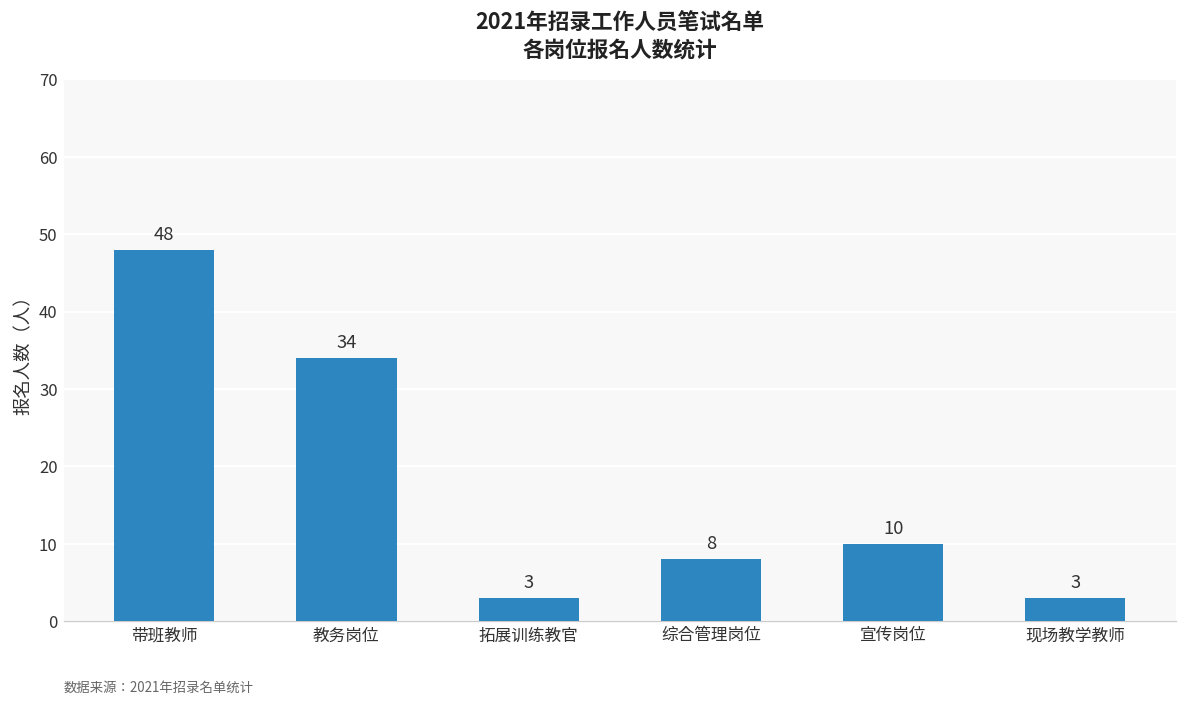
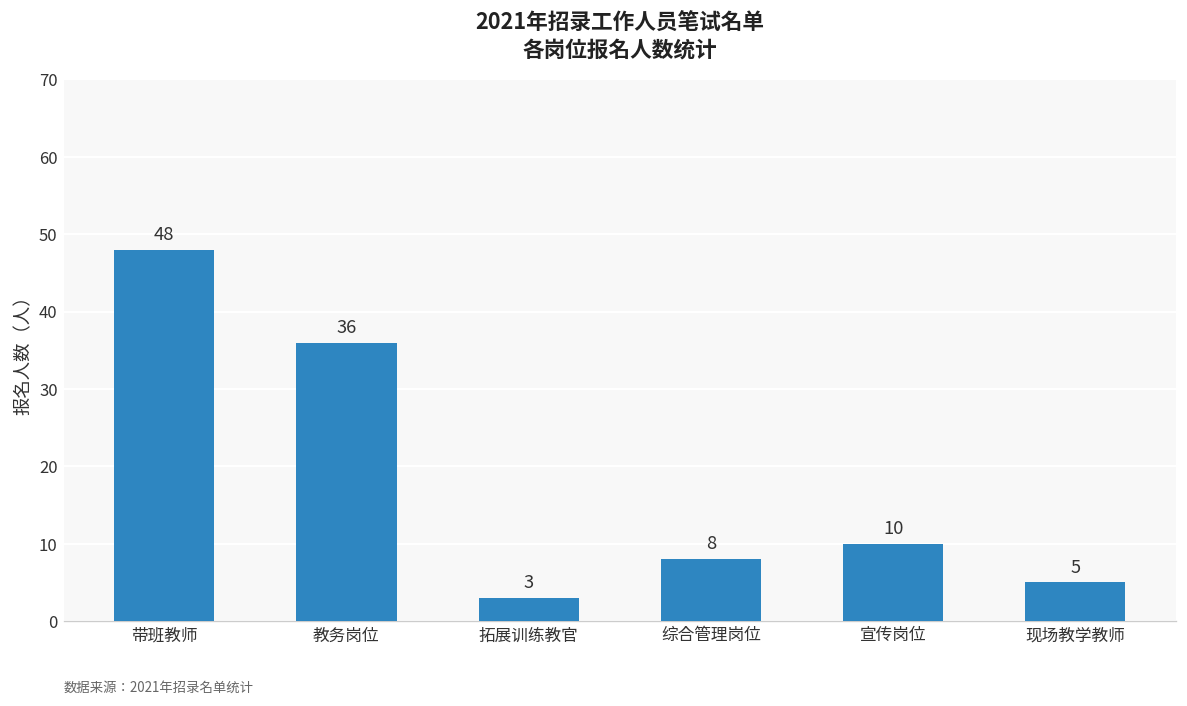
教务岗位: 34 -> 36
现场教学教师: 3 -> 5
